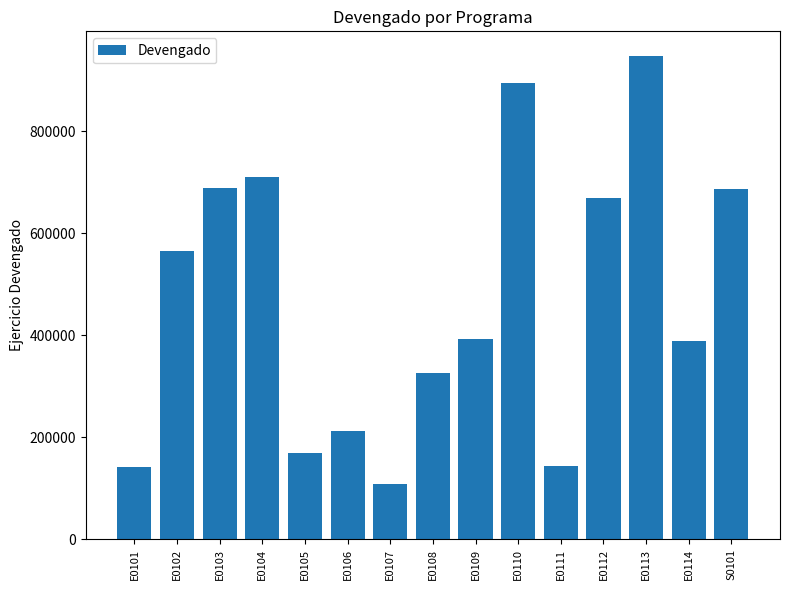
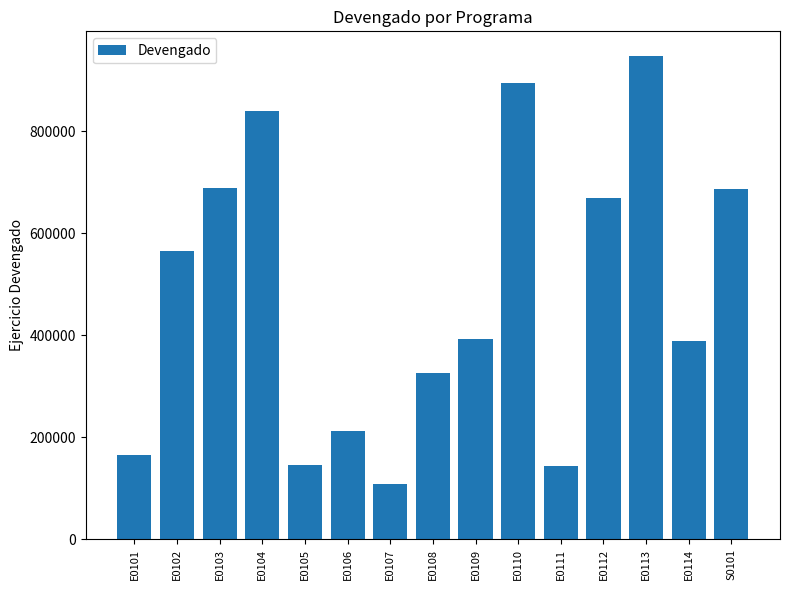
E0101: 140000 -> 170000
E0104: 710000 -> 840000
E0105: 170000 -> 150000
